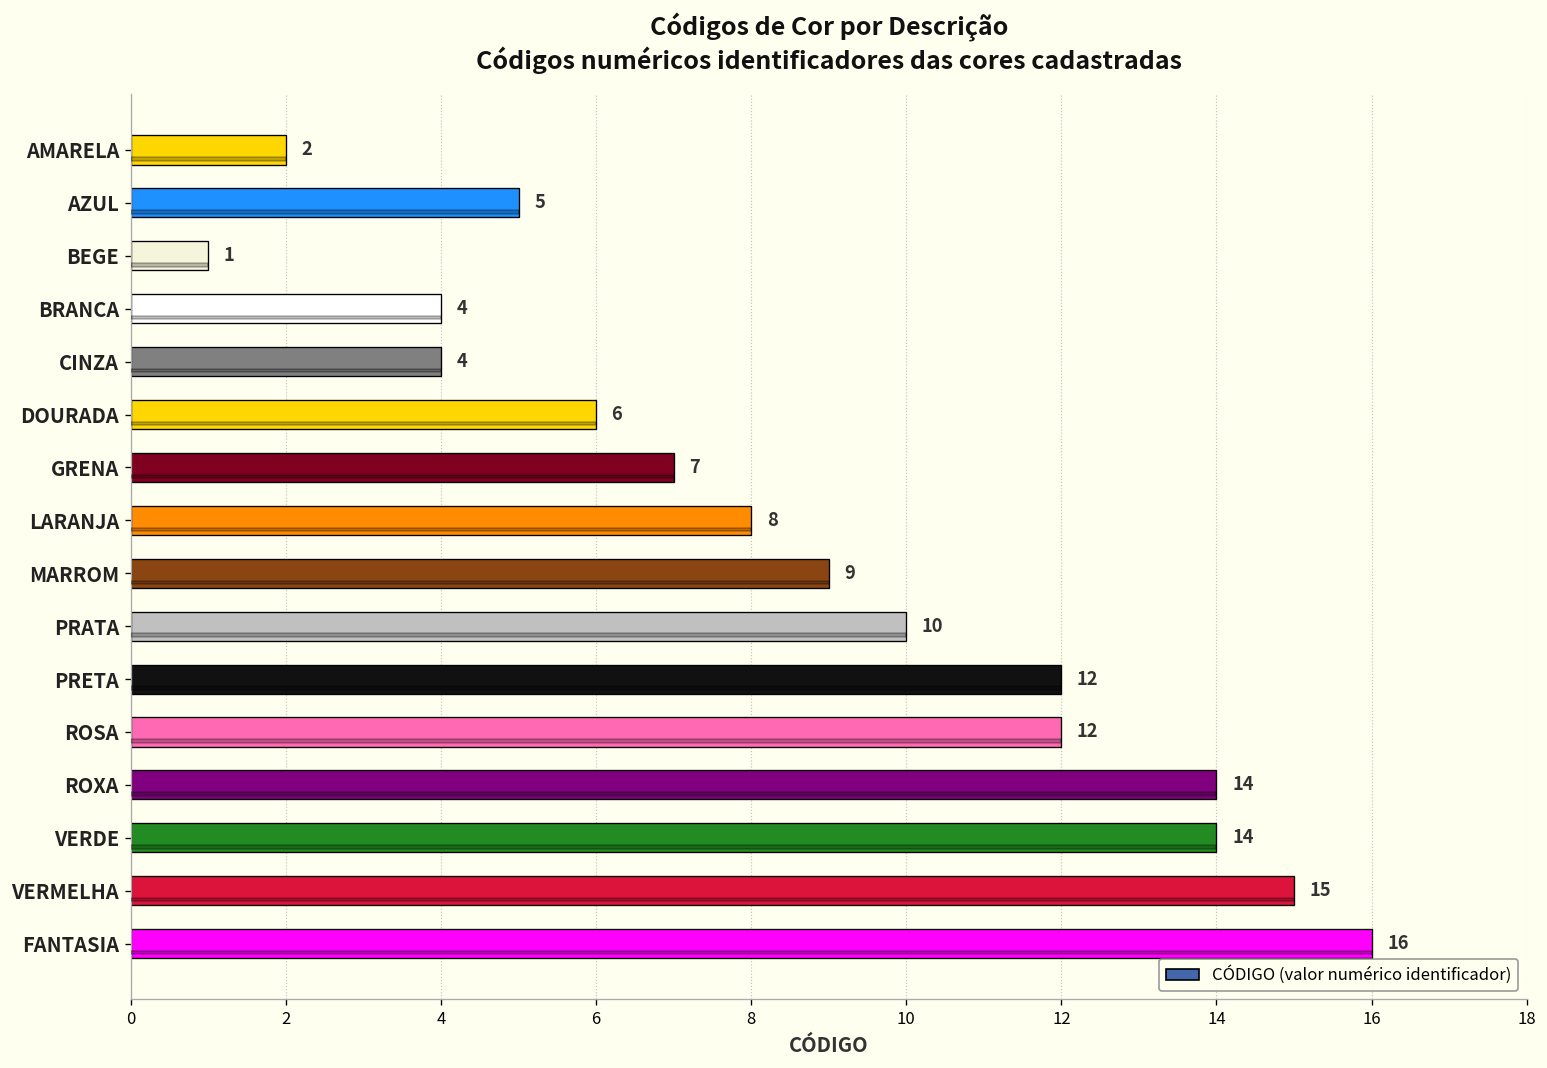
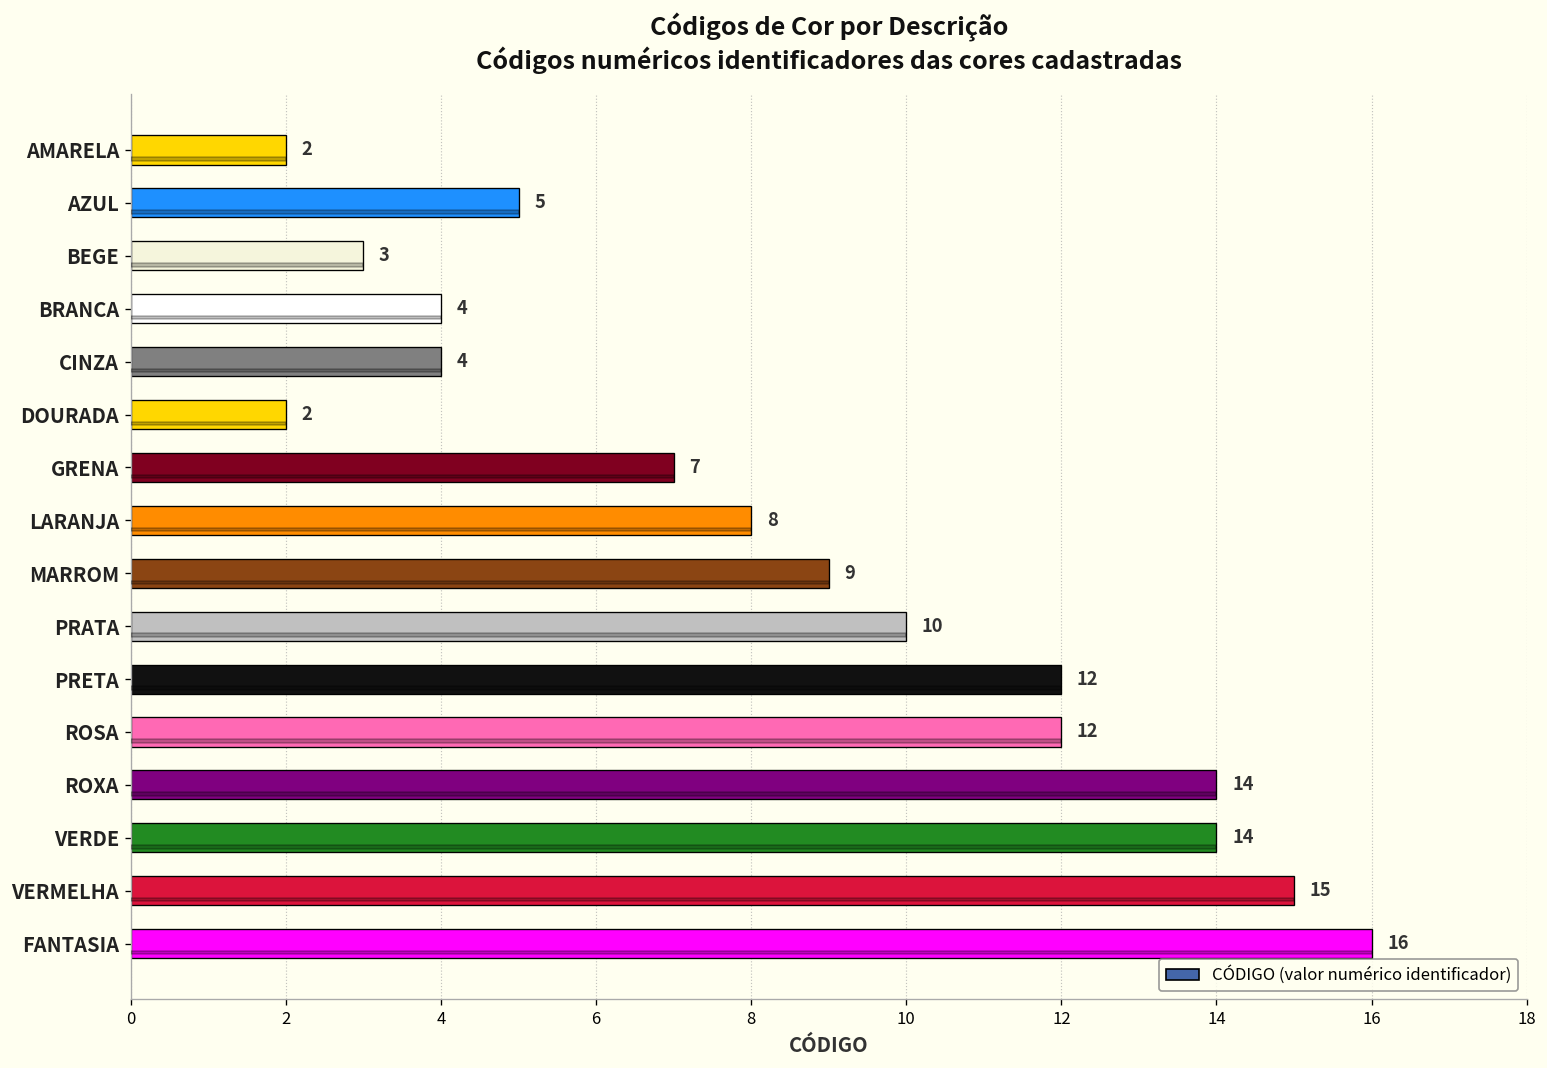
BEGE: 1 -> 3
DOURADA: 6 -> 2
